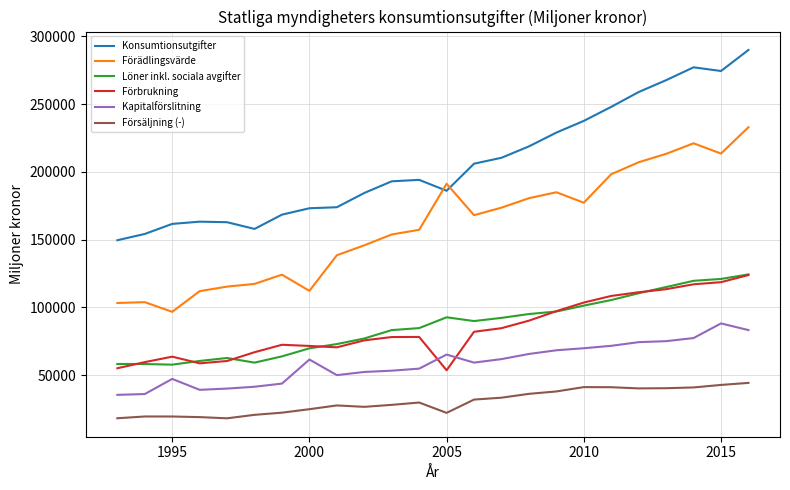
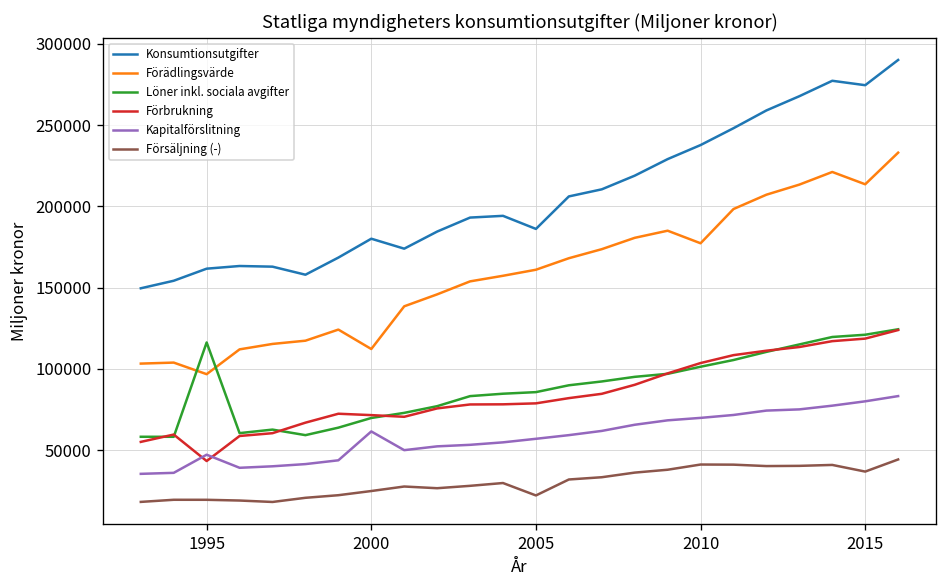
Löner inkl. sociala avgifter, 1995: 58000 -> 116000
Förbrukning, 1995: 64000 -> 43000
Konsumtionsutgifter, 2000: 173000 -> 180000
Förädlingsvärde, 2005: 191000 -> 161000
Löner inkl. sociala avgifter, 2005: 93000 -> 86000
Förbrukning, 2005: 54000 -> 79000
Kapitalförslitning, 2005: 65000 -> 57000
Kapitalförslitning, 2015: 88000 -> 80000
Försäljning (-), 2015: 43000 -> 37000
